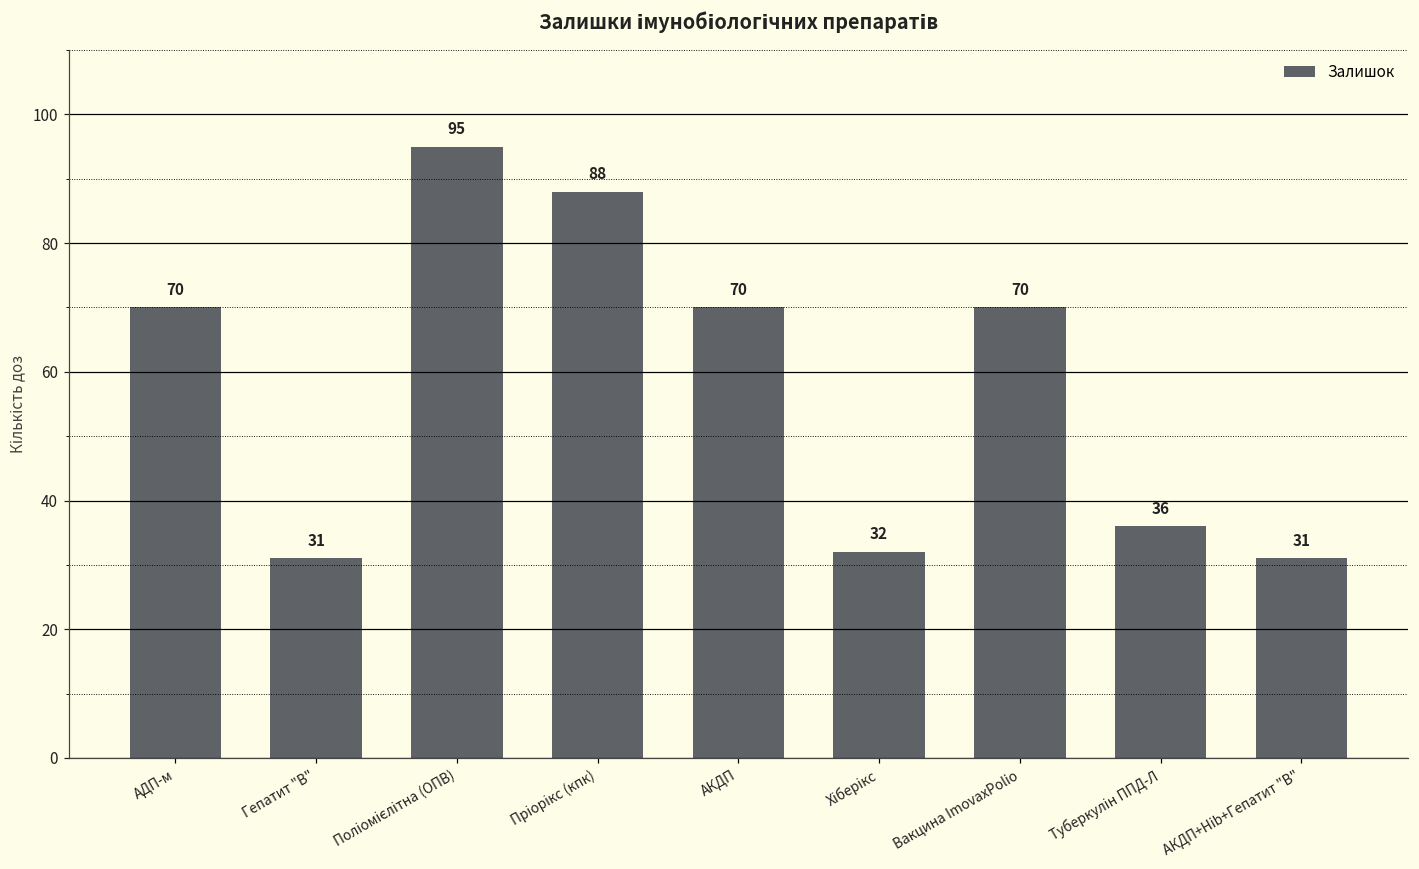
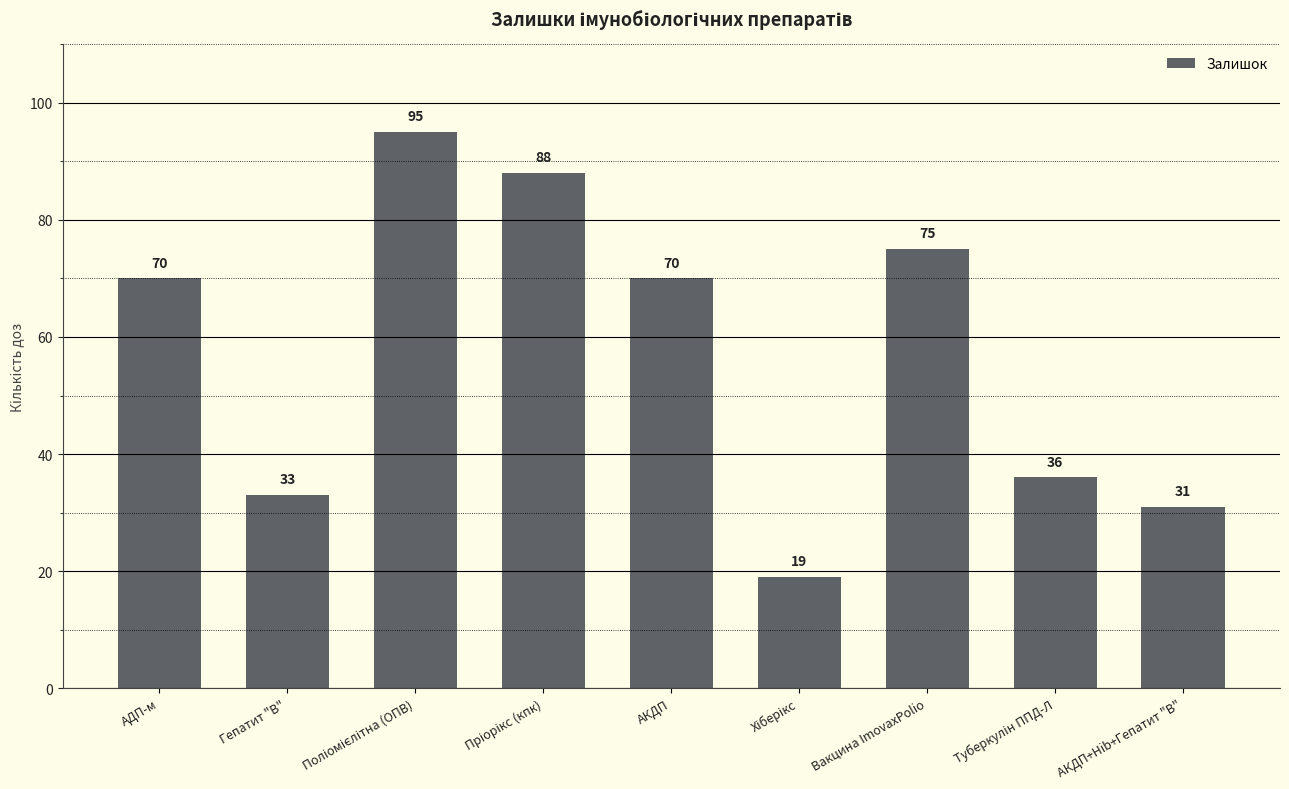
Гепатит "В": 31 -> 33
Хіберікс: 32 -> 19
Вакцина ImovaxPolio: 70 -> 75
